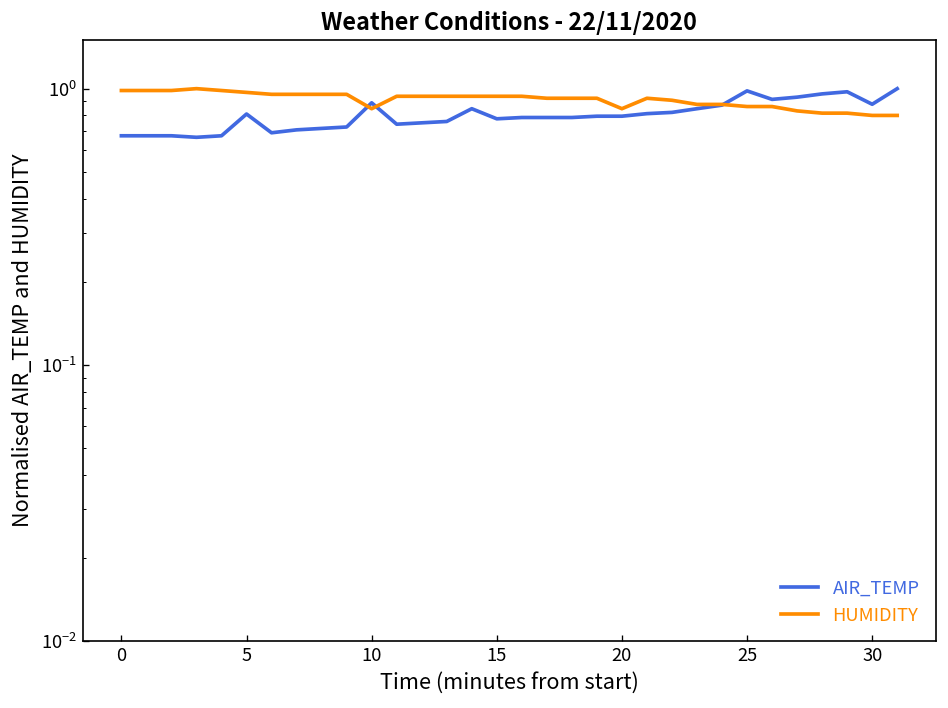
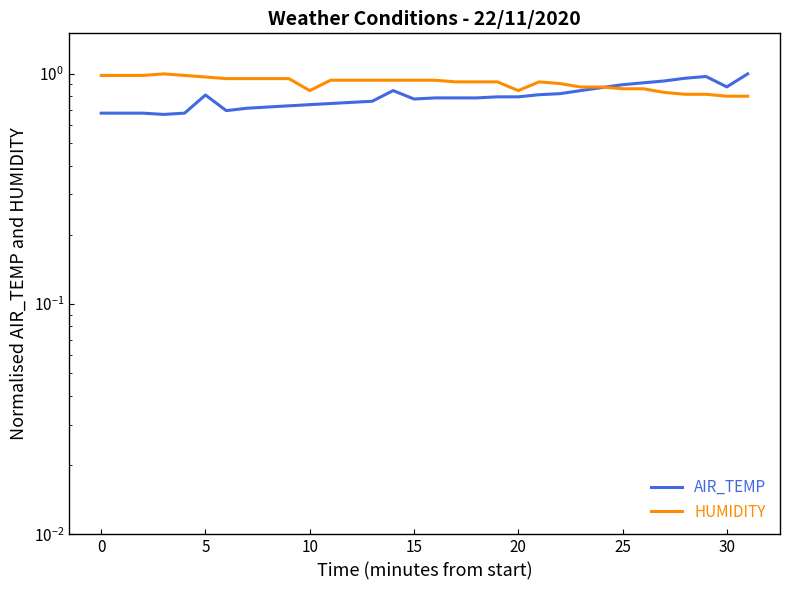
AIR_TEMP, 10: 0.89 -> 0.74
AIR_TEMP, 25: 0.98 -> 0.90
